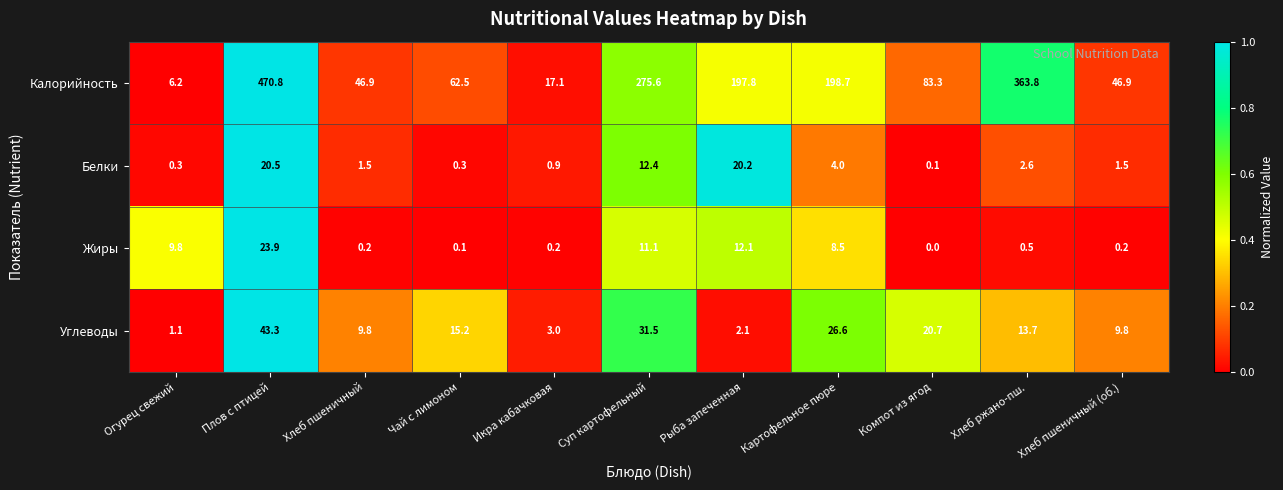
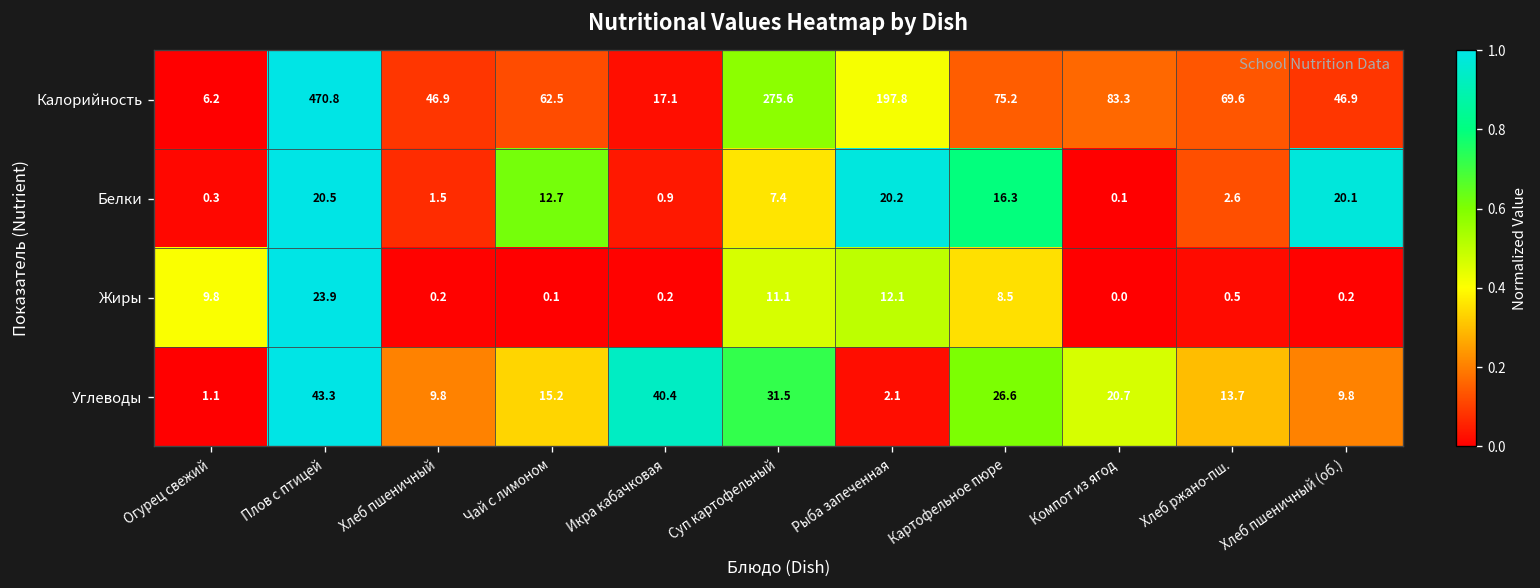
Калорийность, Картофельное пюре: 198.7 -> 75.2
Калорийность, Хлеб ржано-пш.: 363.8 -> 69.6
Белки, Чай с лимоном: 0.3 -> 12.7
Белки, Суп картофельный: 12.4 -> 7.4
Белки, Картофельное пюре: 4.0 -> 16.3
Белки, Хлеб пшеничный (об.): 1.5 -> 20.1
Углеводы, Икра кабачковая: 3.0 -> 40.4
